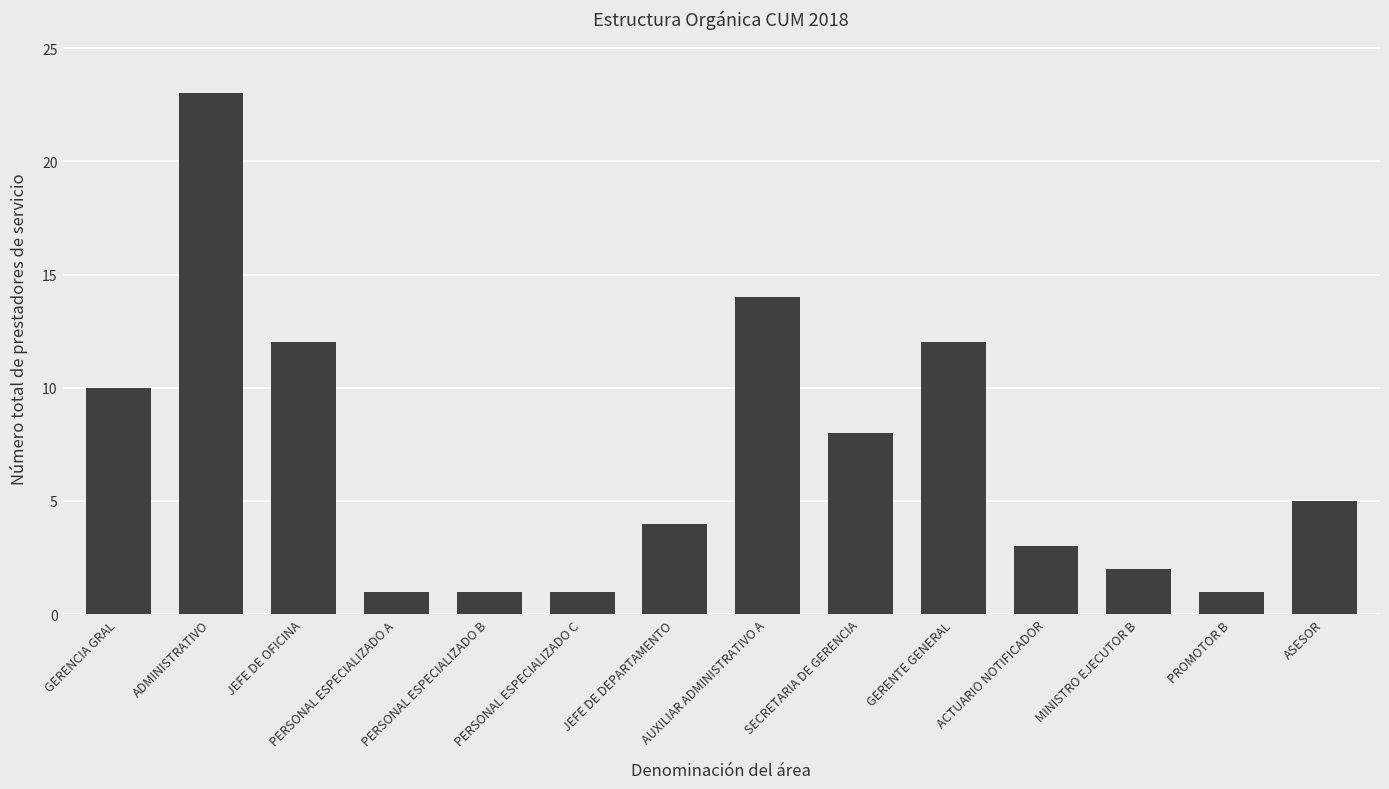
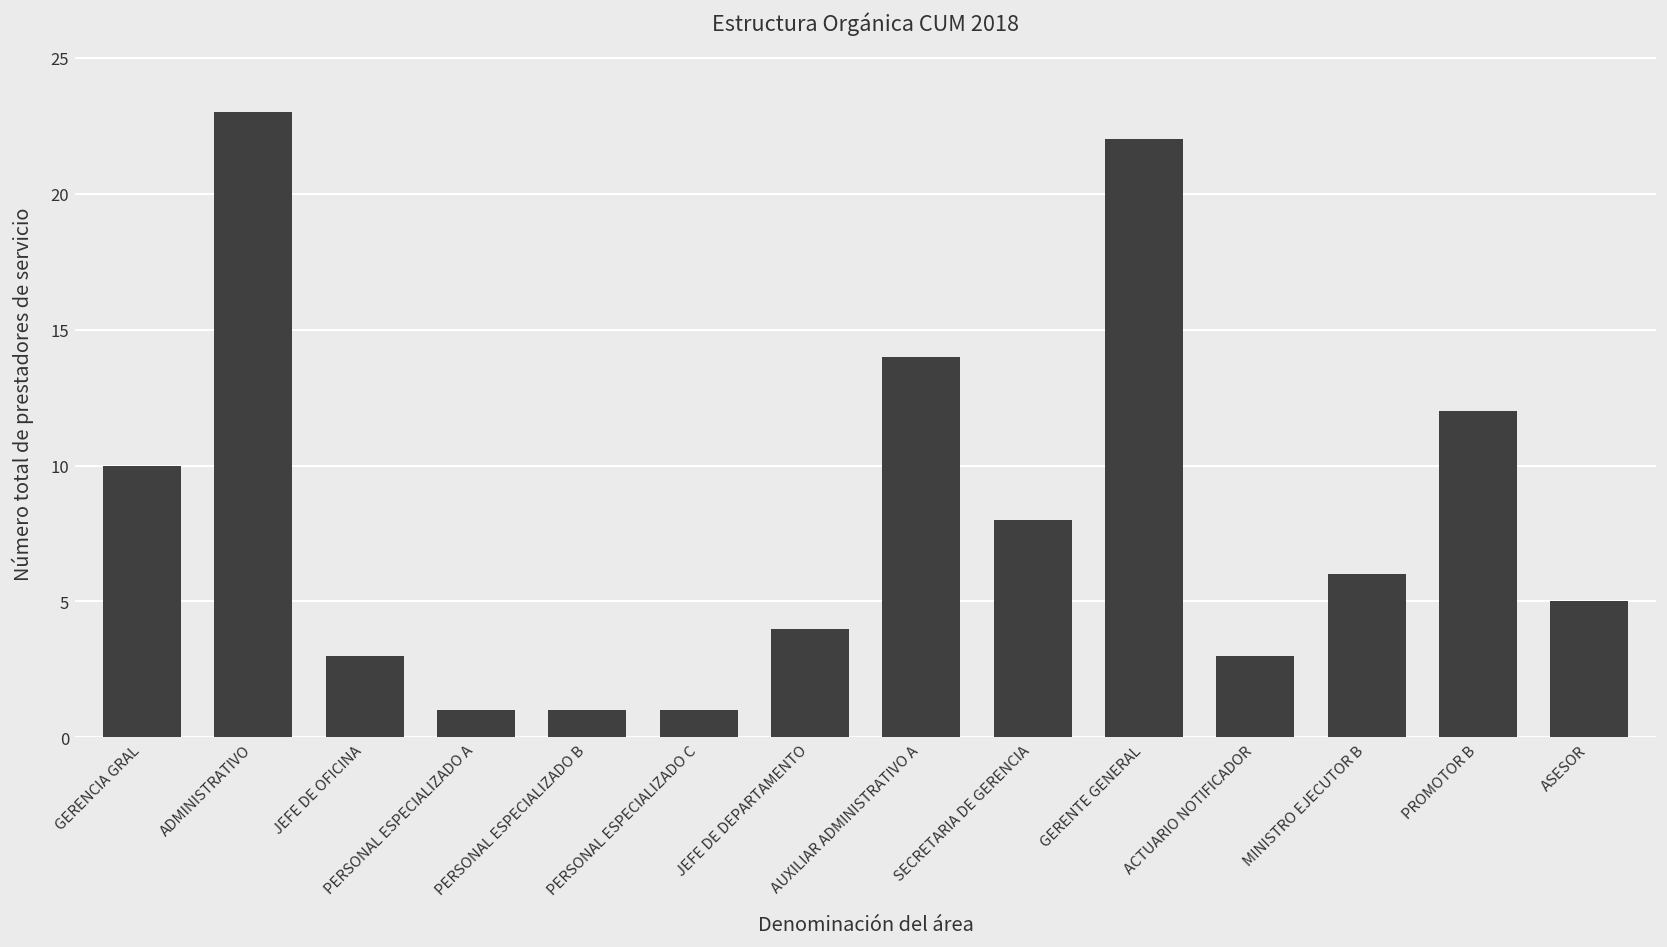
JEFE DE OFICINA: 12 -> 3
GERENTE GENERAL: 12 -> 22
MINISTRO EJECUTOR B: 2 -> 6
PROMOTOR B: 1 -> 12
